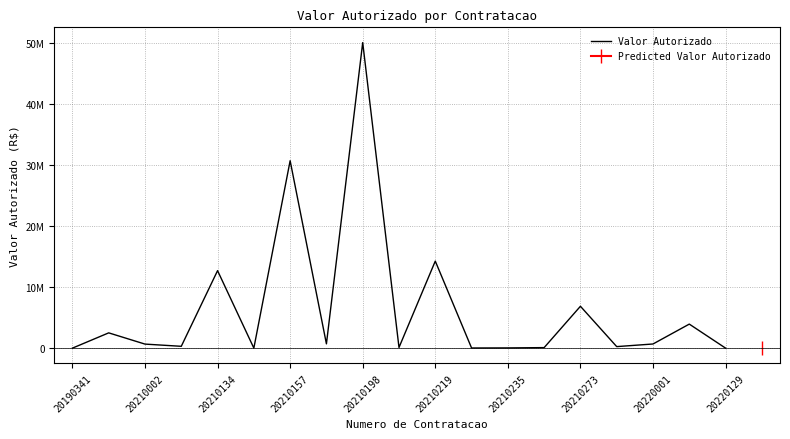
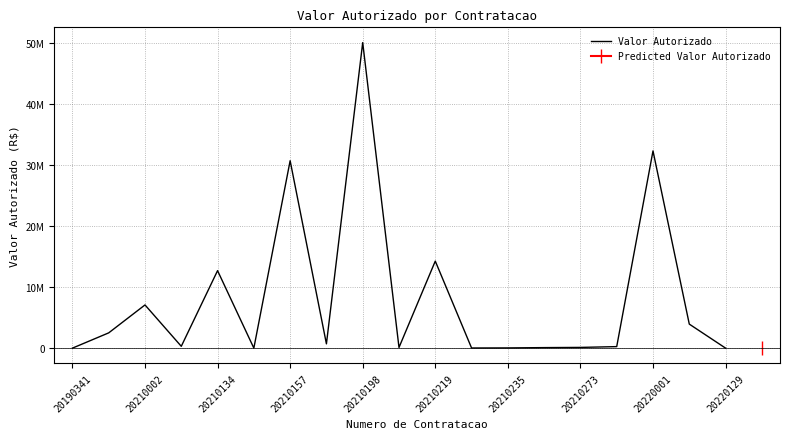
Valor Autorizado, 20210002: 1000000 -> 7000000
Valor Autorizado, 20210273: 7000000 -> 0
Valor Autorizado, 20220001: 1000000 -> 32000000
